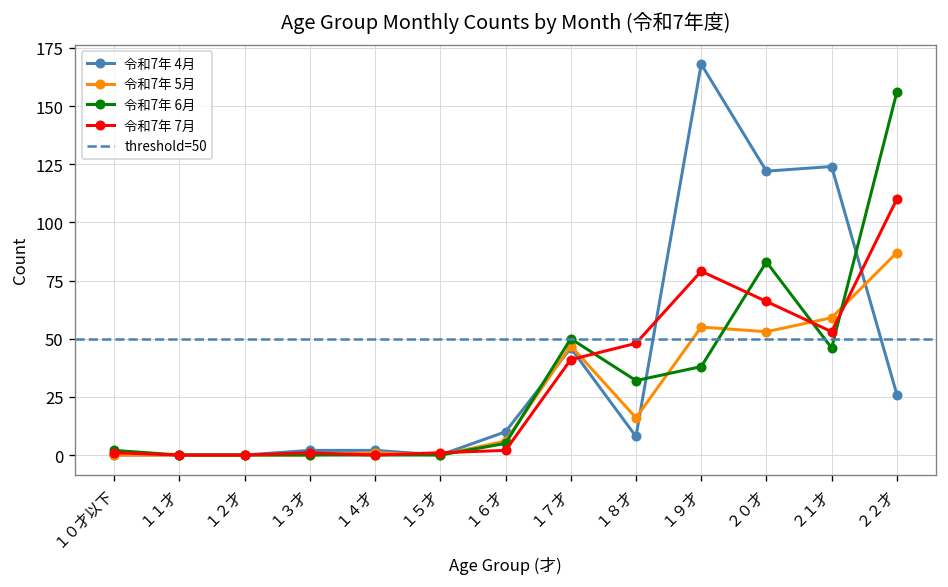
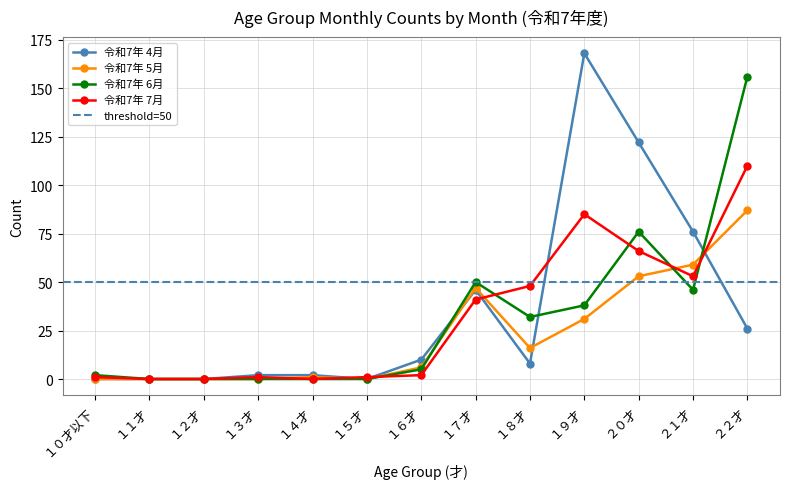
令和7年 5月, １９才: 55 -> 31
令和7年 7月, １９才: 79 -> 85
令和7年 6月, ２０才: 83 -> 76
令和7年 4月, ２１才: 124 -> 76
